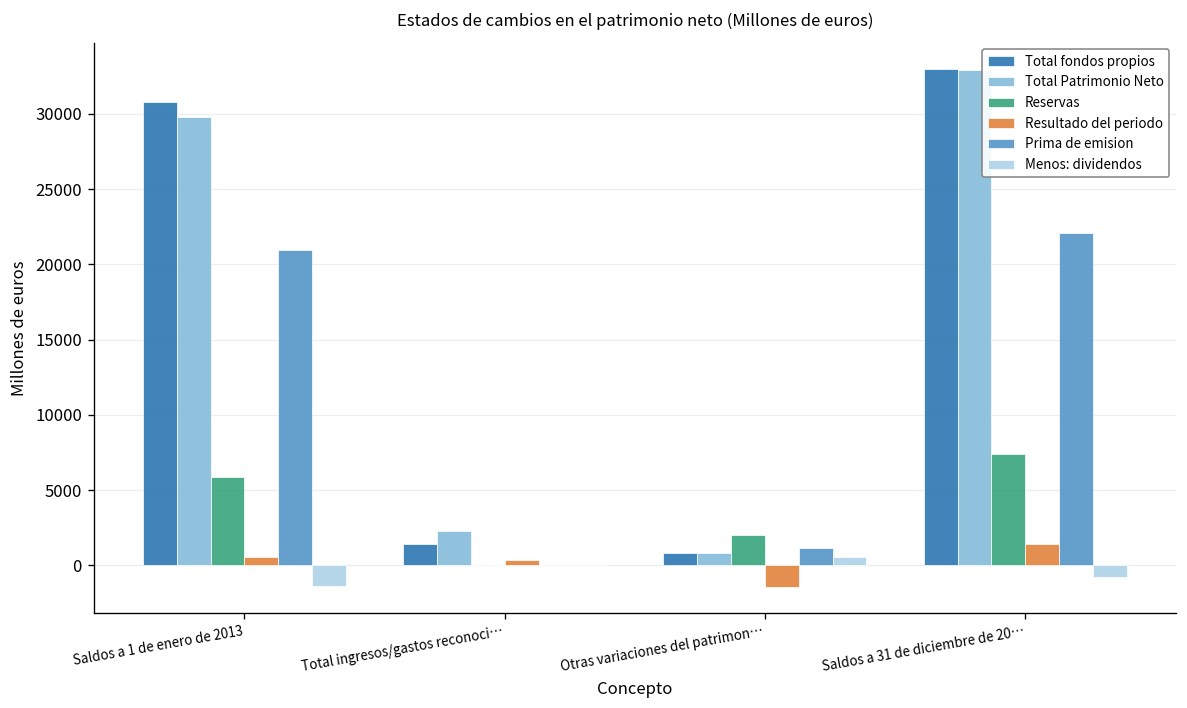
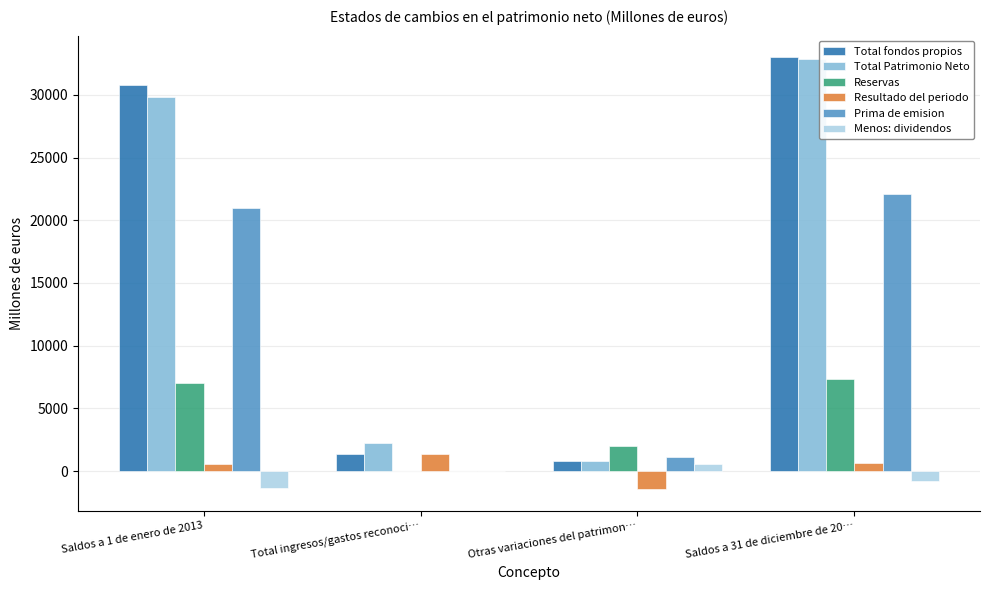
Reservas, Saldos a 1 de enero de 2013: 5900 -> 7000
Resultado del periodo, Total ingresos/gastos reconoci…: 300 -> 1400
Resultado del periodo, Saldos a 31 de diciembre de 20…: 1400 -> 700
